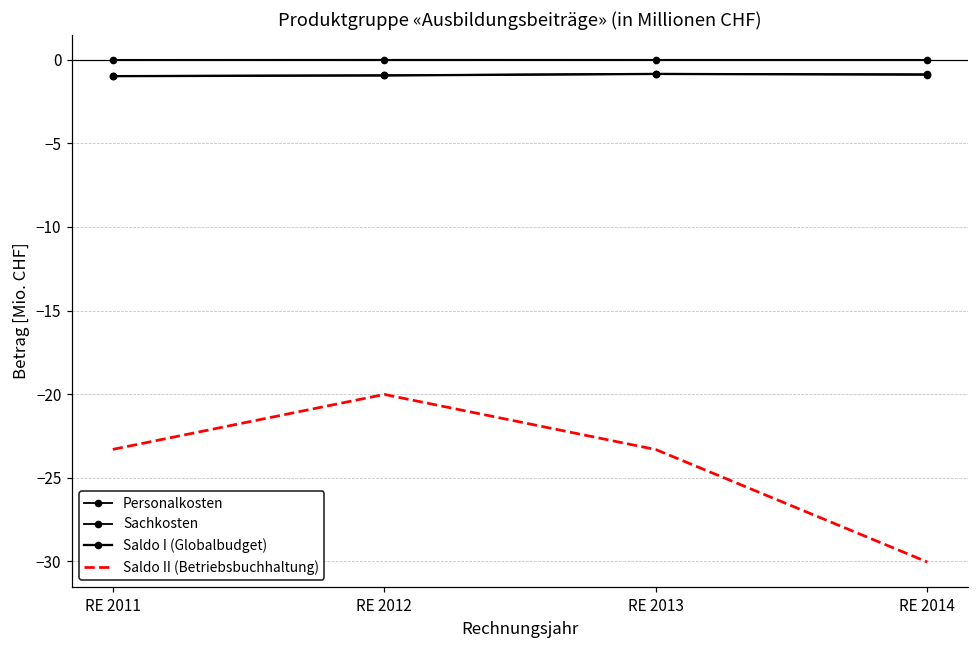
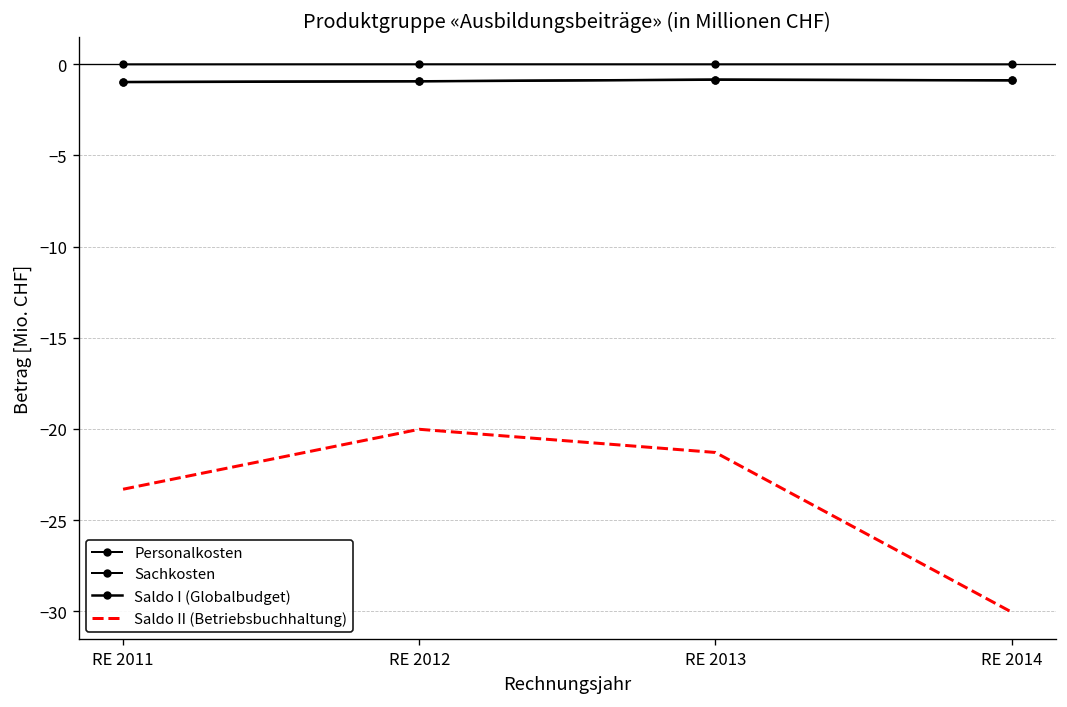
Saldo II (Betriebsbuchhaltung), RE 2013: -23.3 -> -21.3
